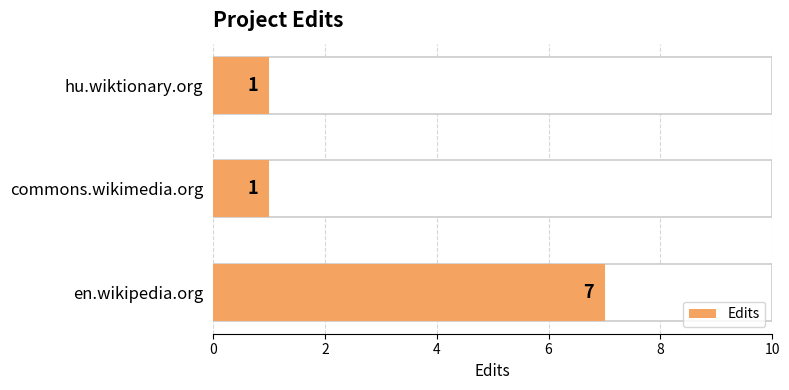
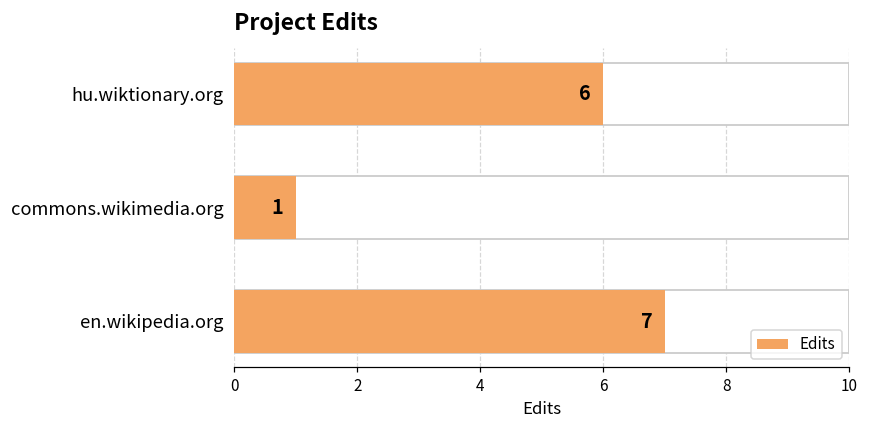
Edits, hu.wiktionary.org: 1 -> 6
